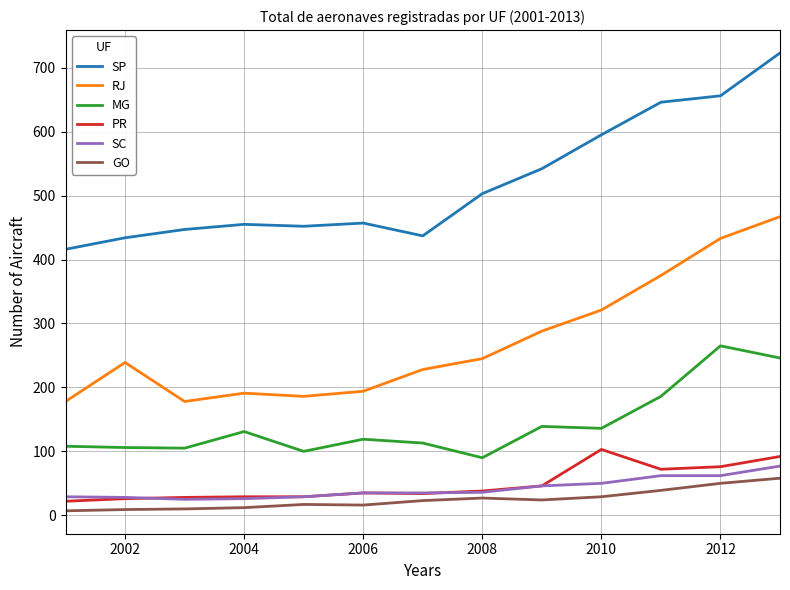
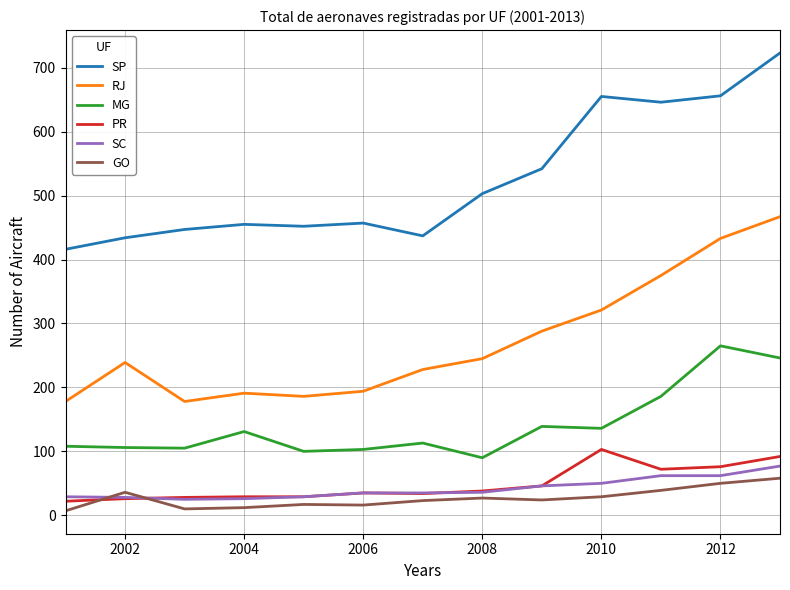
GO, 2002: 10 -> 40
MG, 2006: 120 -> 100
SP, 2010: 600 -> 660
